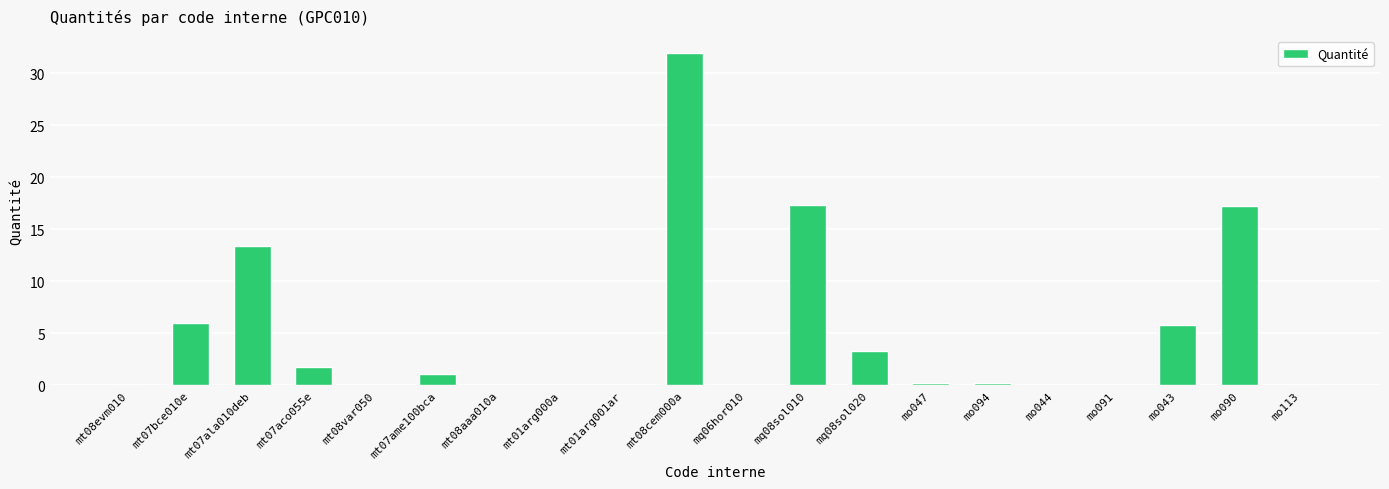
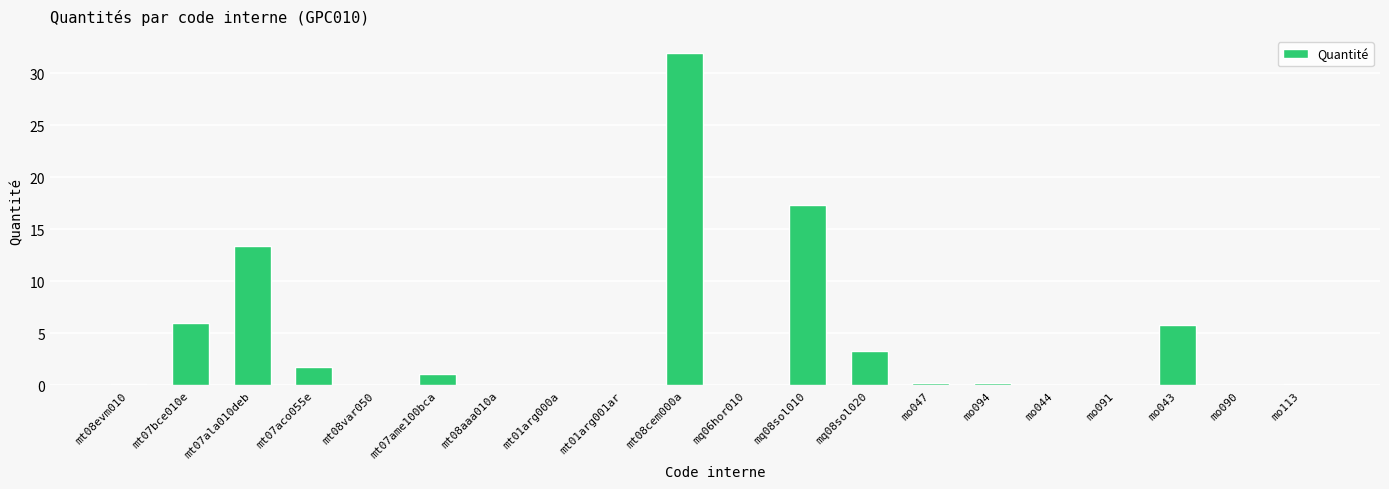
mo090: 17.2 -> 0.1
